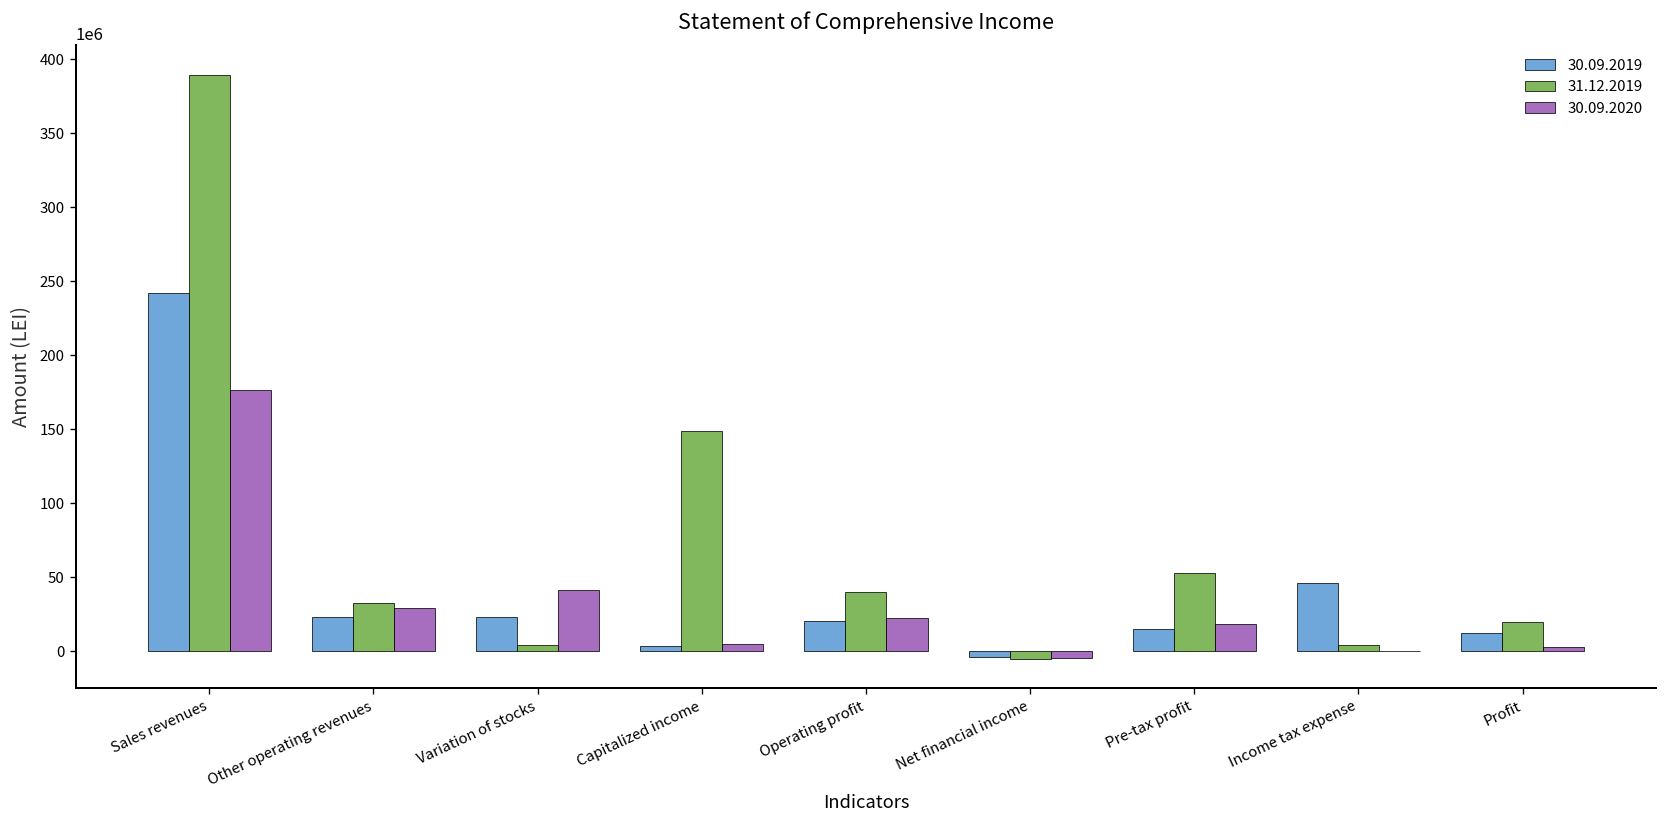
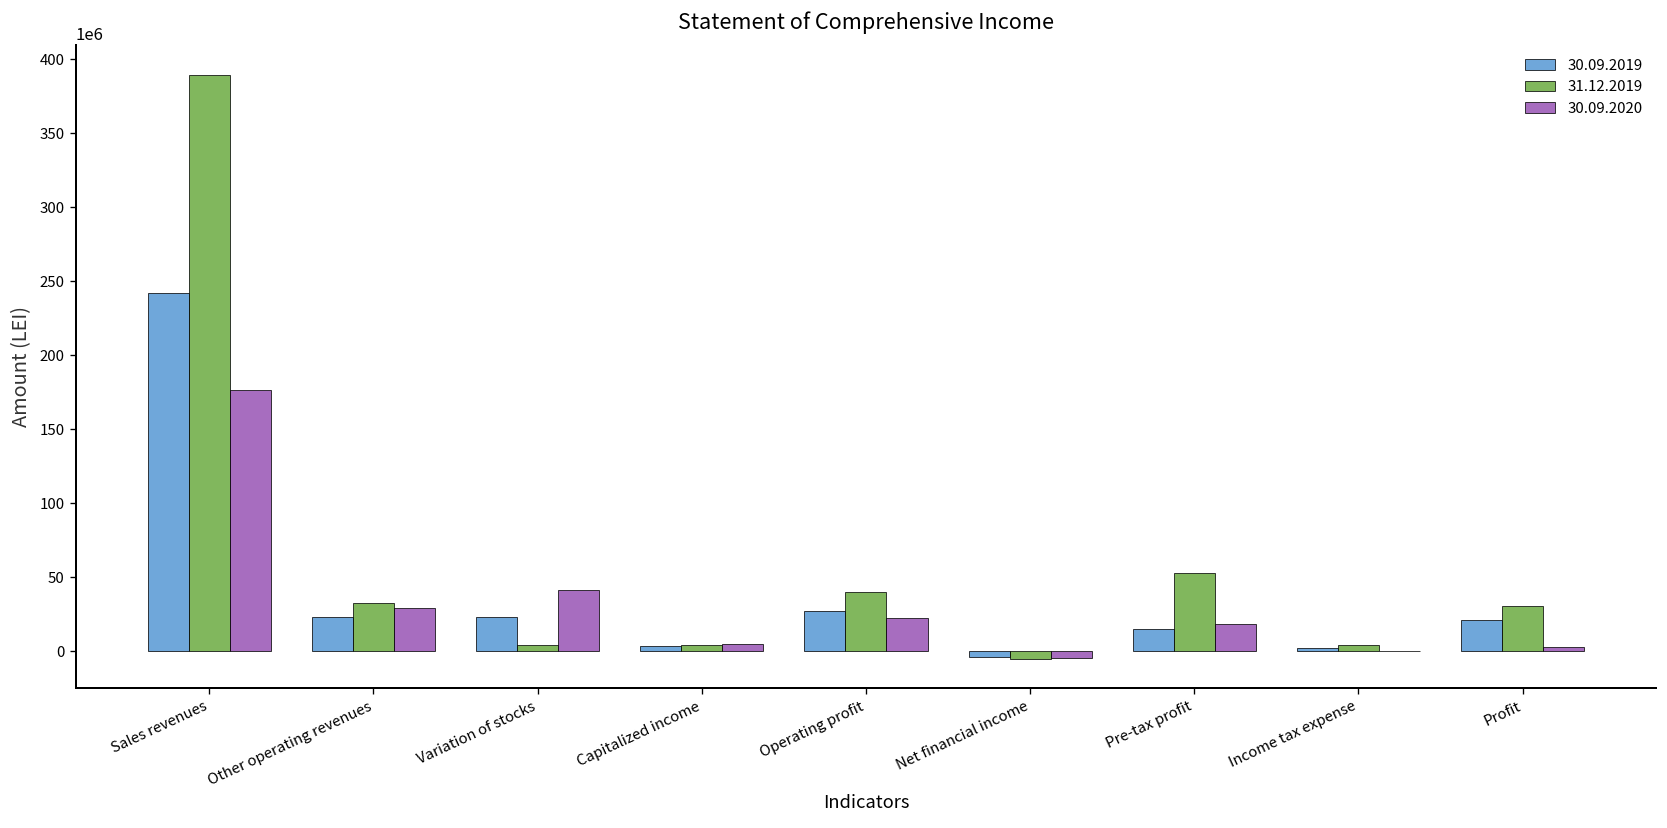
31.12.2019, Capitalized income: 149000000 -> 5000000
30.09.2019, Operating profit: 20000000 -> 28000000
30.09.2019, Income tax expense: 46000000 -> 3000000
30.09.2019, Profit: 12000000 -> 22000000
31.12.2019, Profit: 20000000 -> 31000000
